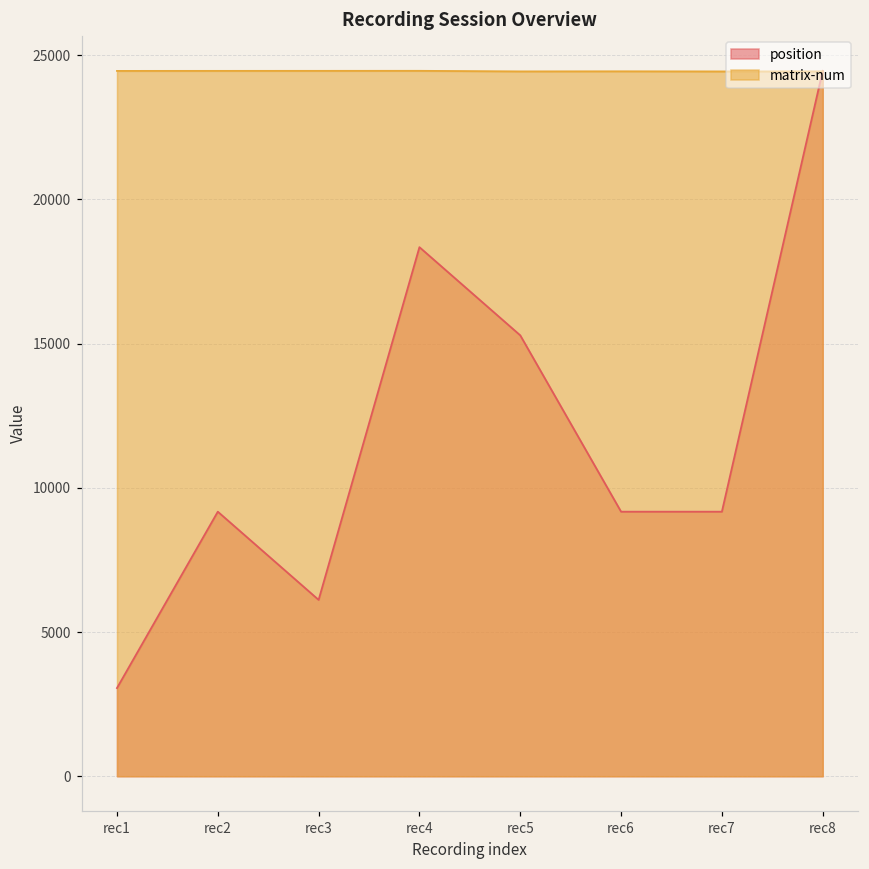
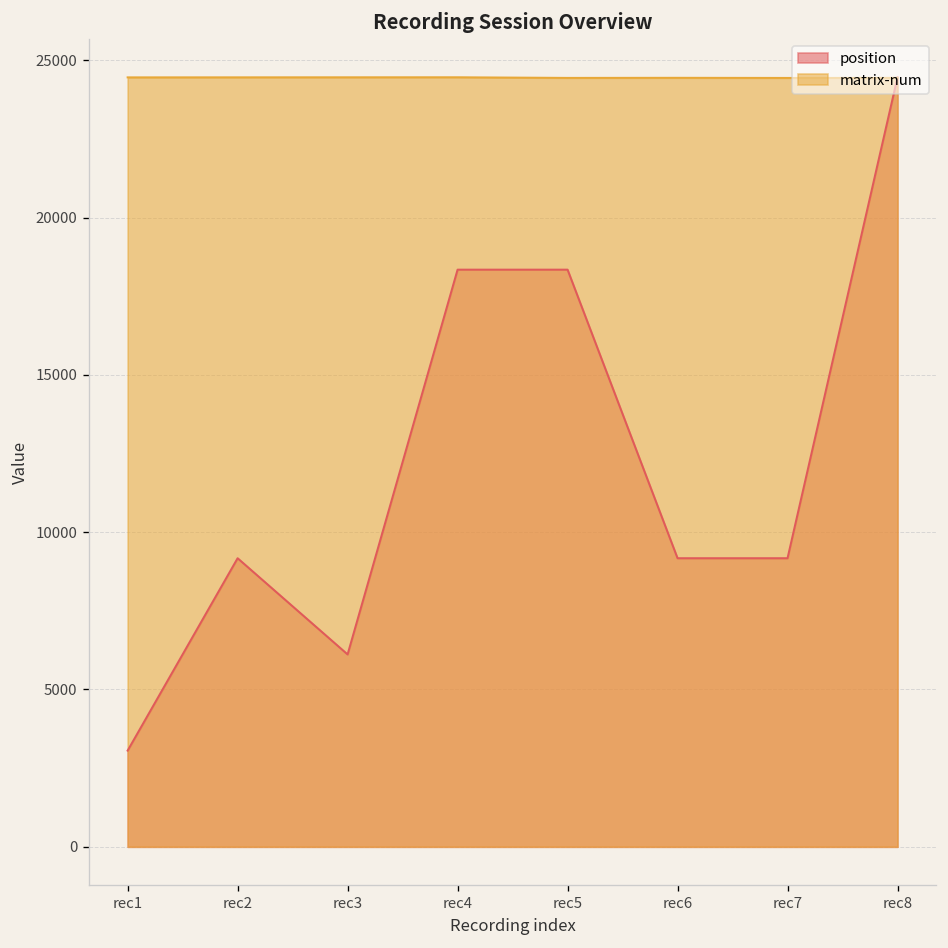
position, rec5: 15300 -> 18300
